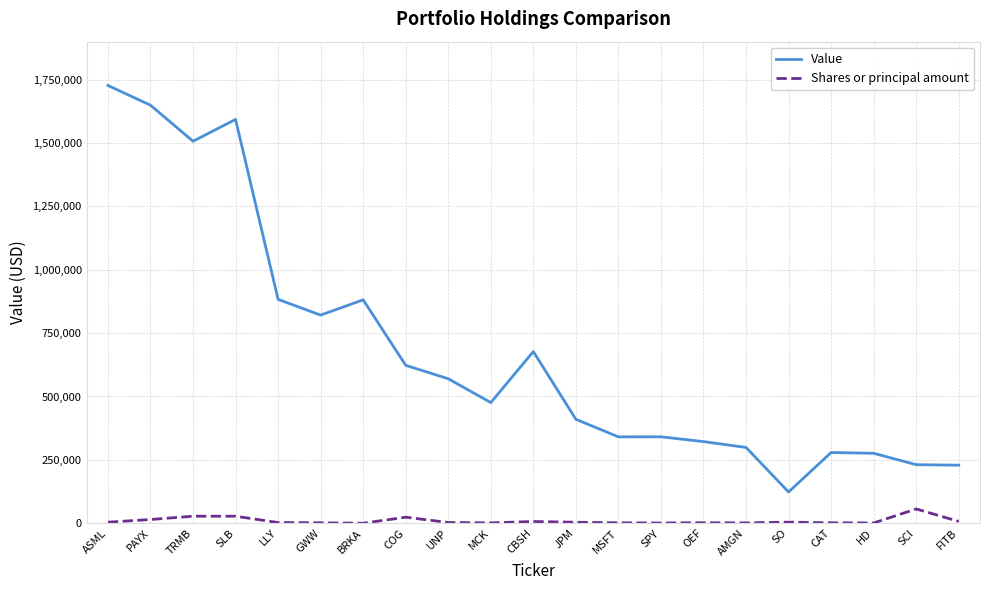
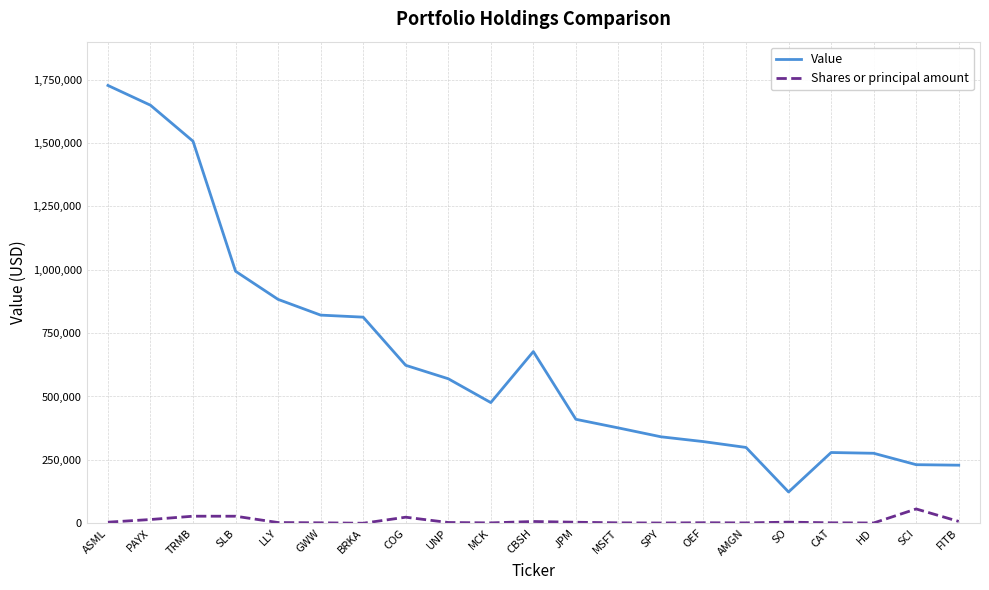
Value, SLB: 1,590,000 -> 990,000
Value, BRKA: 880,000 -> 810,000
Value, MSFT: 340,000 -> 380,000
